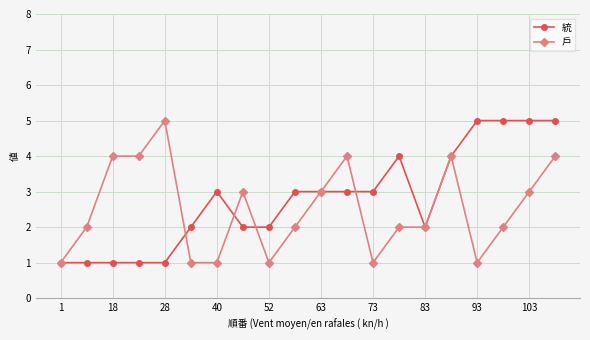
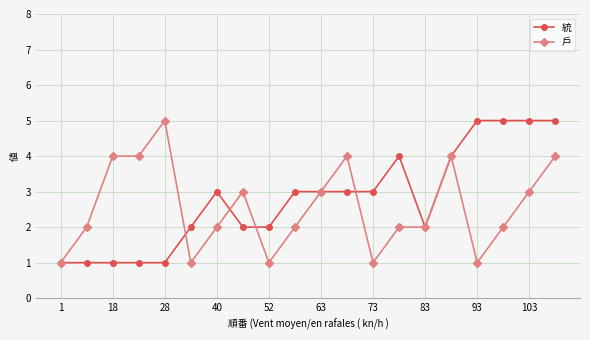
戶, 40: 1 -> 2
